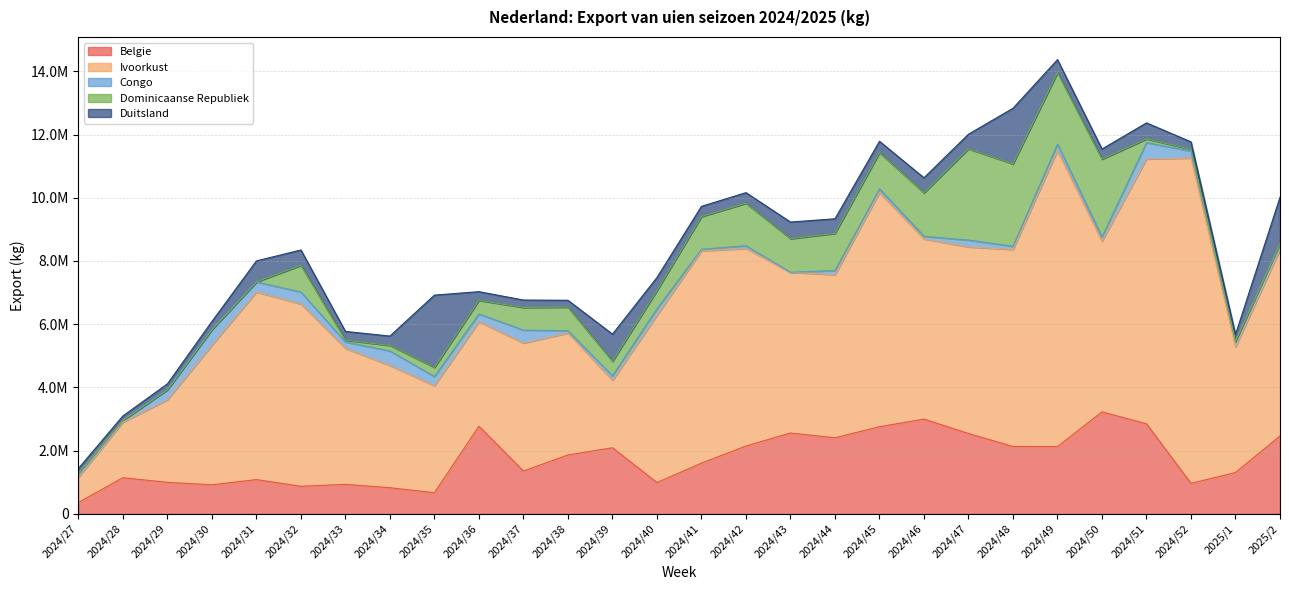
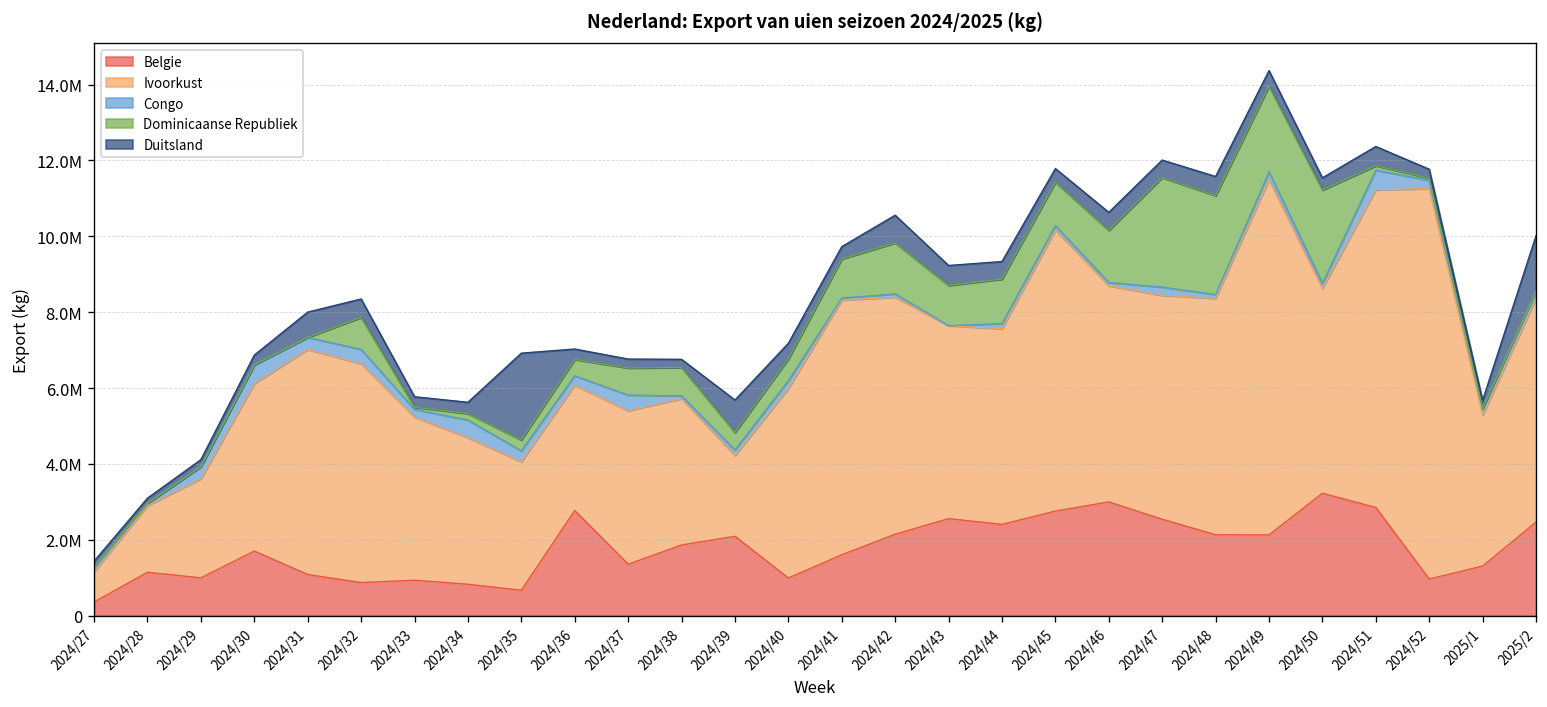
Belgie, 2024/30: 900000 -> 1700000
Ivoorkust, 2024/40: 5300000 -> 5000000
Duitsland, 2024/42: 300000 -> 700000
Duitsland, 2024/48: 1800000 -> 500000
